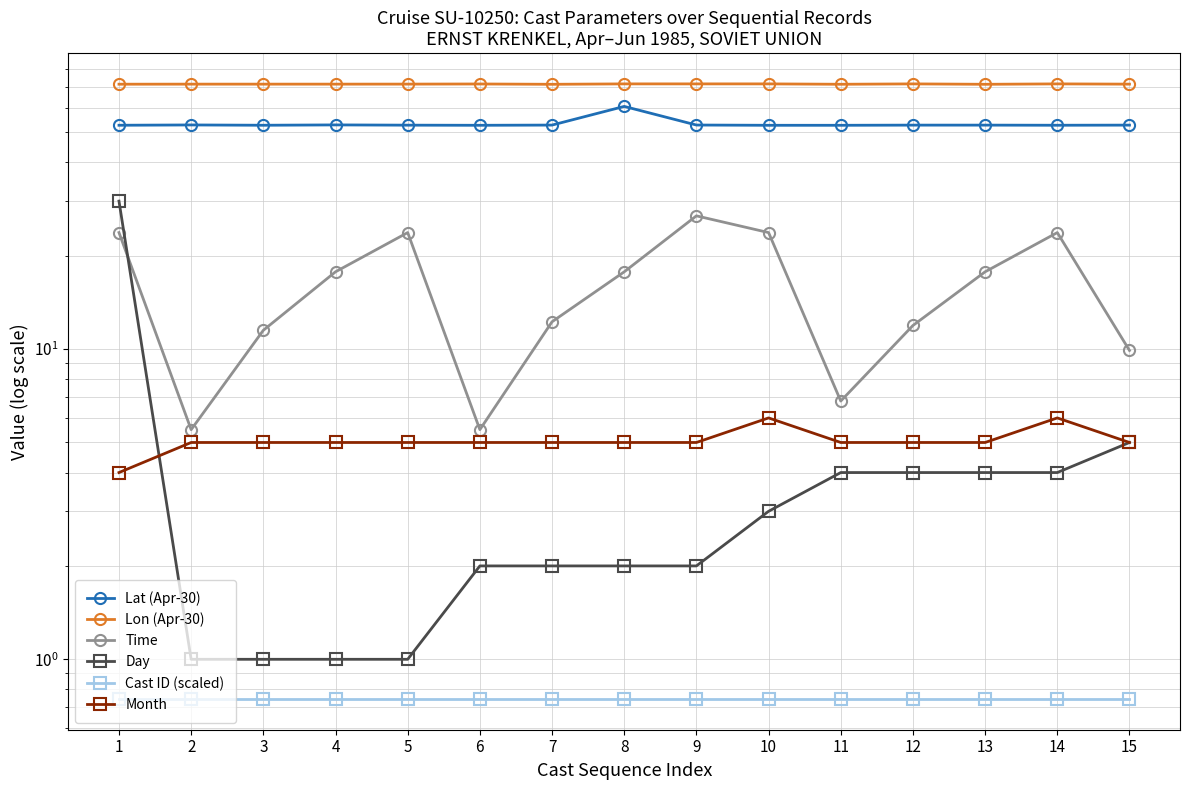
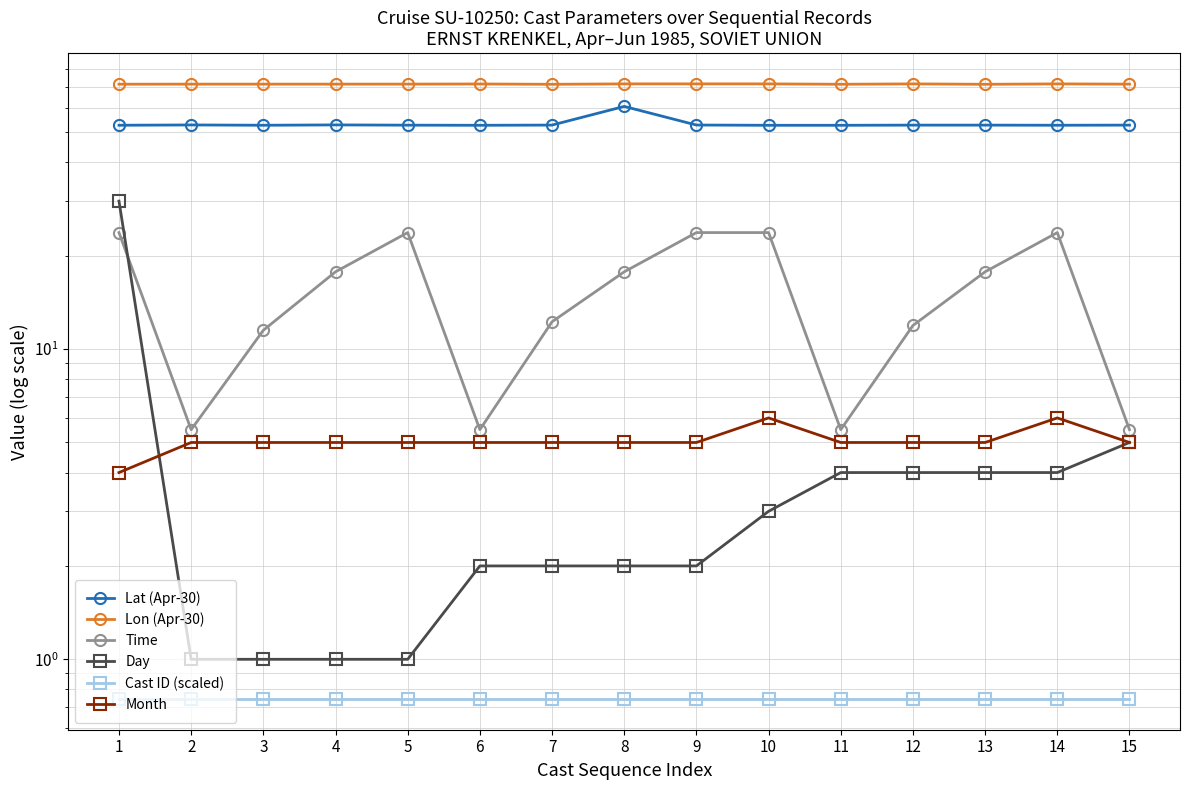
Time, 9: 27 -> 24
Time, 11: 6.8 -> 5.5
Time, 15: 9.9 -> 5.5
